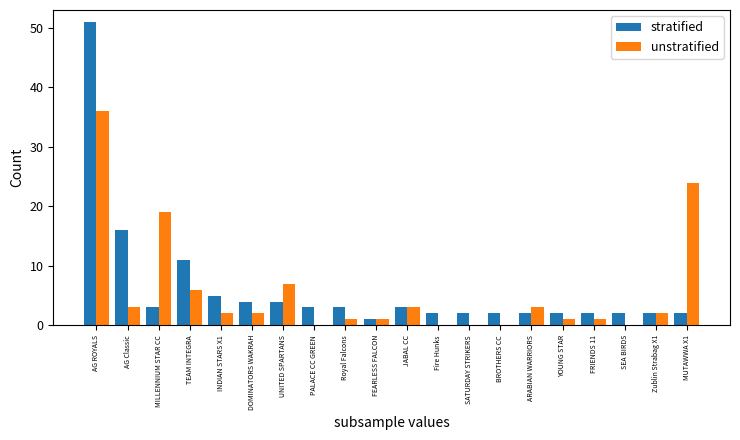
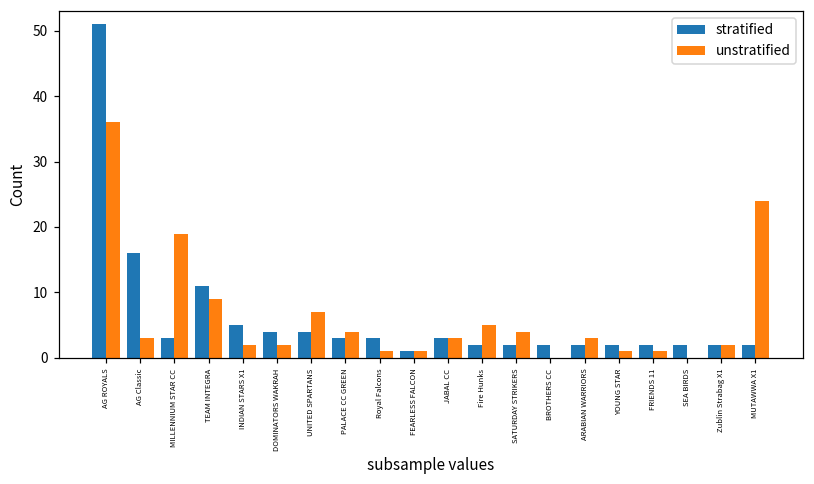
unstratified, TEAM INTEGRA: 6 -> 9
unstratified, PALACE CC GREEN: 0 -> 4
unstratified, Fire Hunks: 0 -> 5
unstratified, SATURDAY STRIKERS: 0 -> 4
